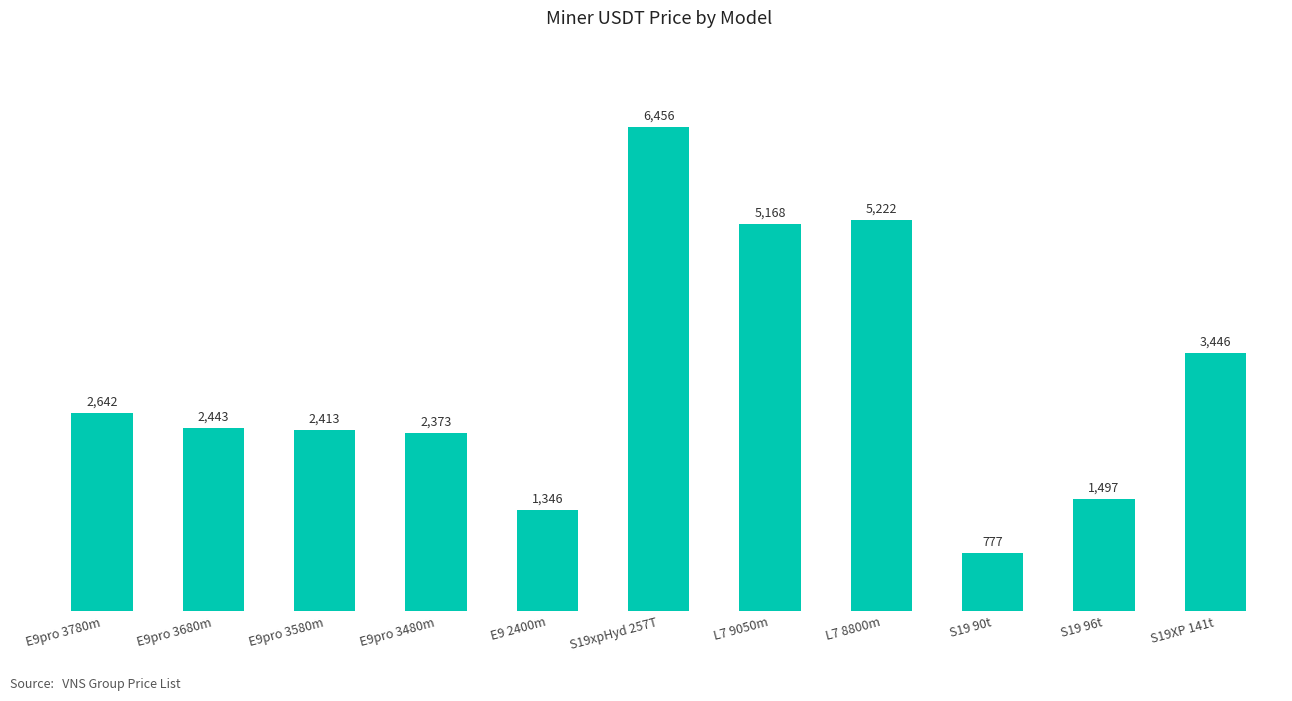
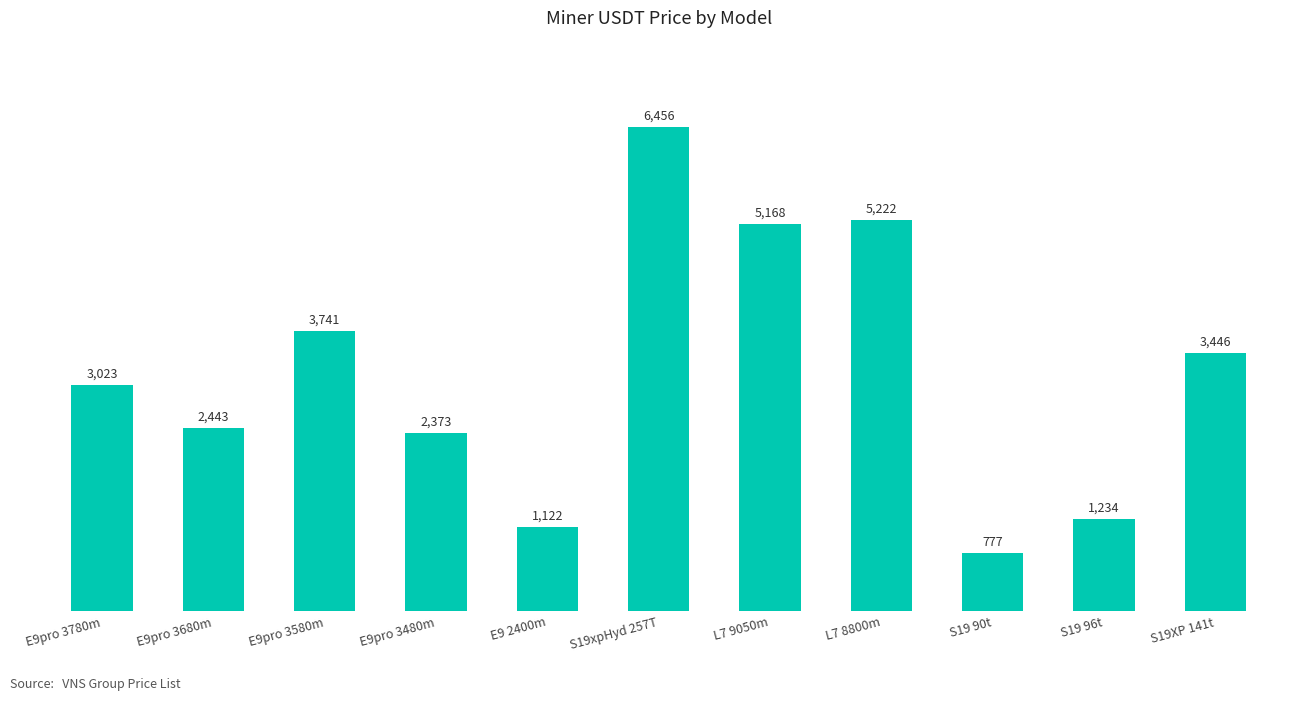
E9pro 3780m: 2,642 -> 3,023
E9pro 3580m: 2,413 -> 3,741
E9 2400m: 1,346 -> 1,122
S19 96t: 1,497 -> 1,234
